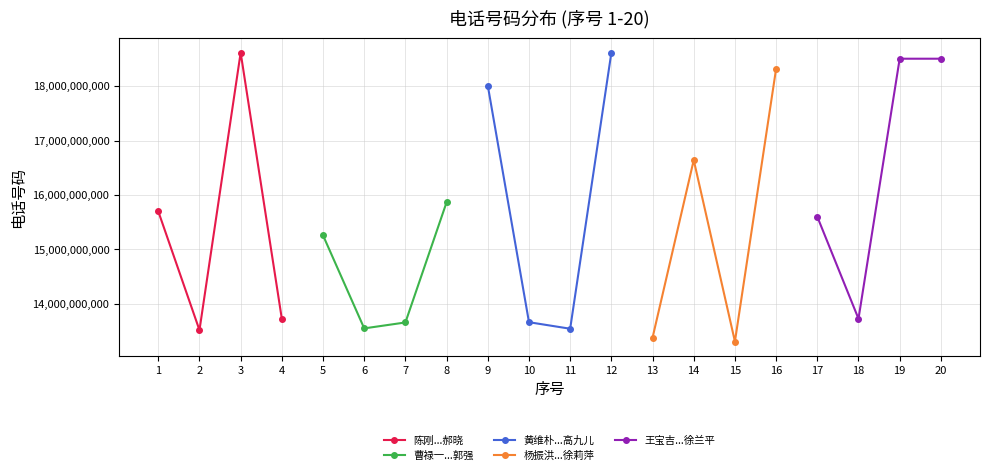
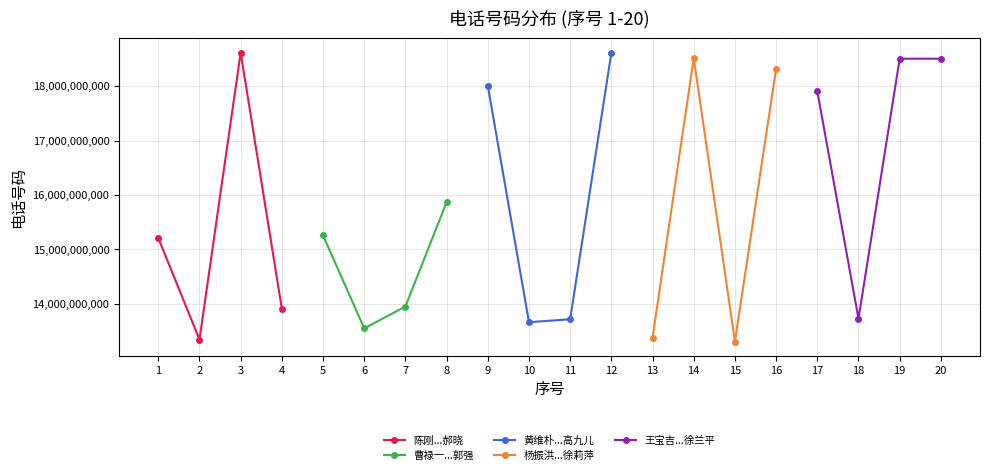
陈刚...郝晓, 1: 15,700,000,000 -> 15,200,000,000
陈刚...郝晓, 2: 13,500,000,000 -> 13,300,000,000
陈刚...郝晓, 4: 13,700,000,000 -> 13,900,000,000
曹禄一...郭强, 7: 13,700,000,000 -> 14,000,000,000
黄维朴...高九儿, 11: 13,500,000,000 -> 13,700,000,000
杨振洪...徐莉萍, 14: 16,600,000,000 -> 18,500,000,000
王宝吉...徐兰平, 17: 15,600,000,000 -> 17,900,000,000
